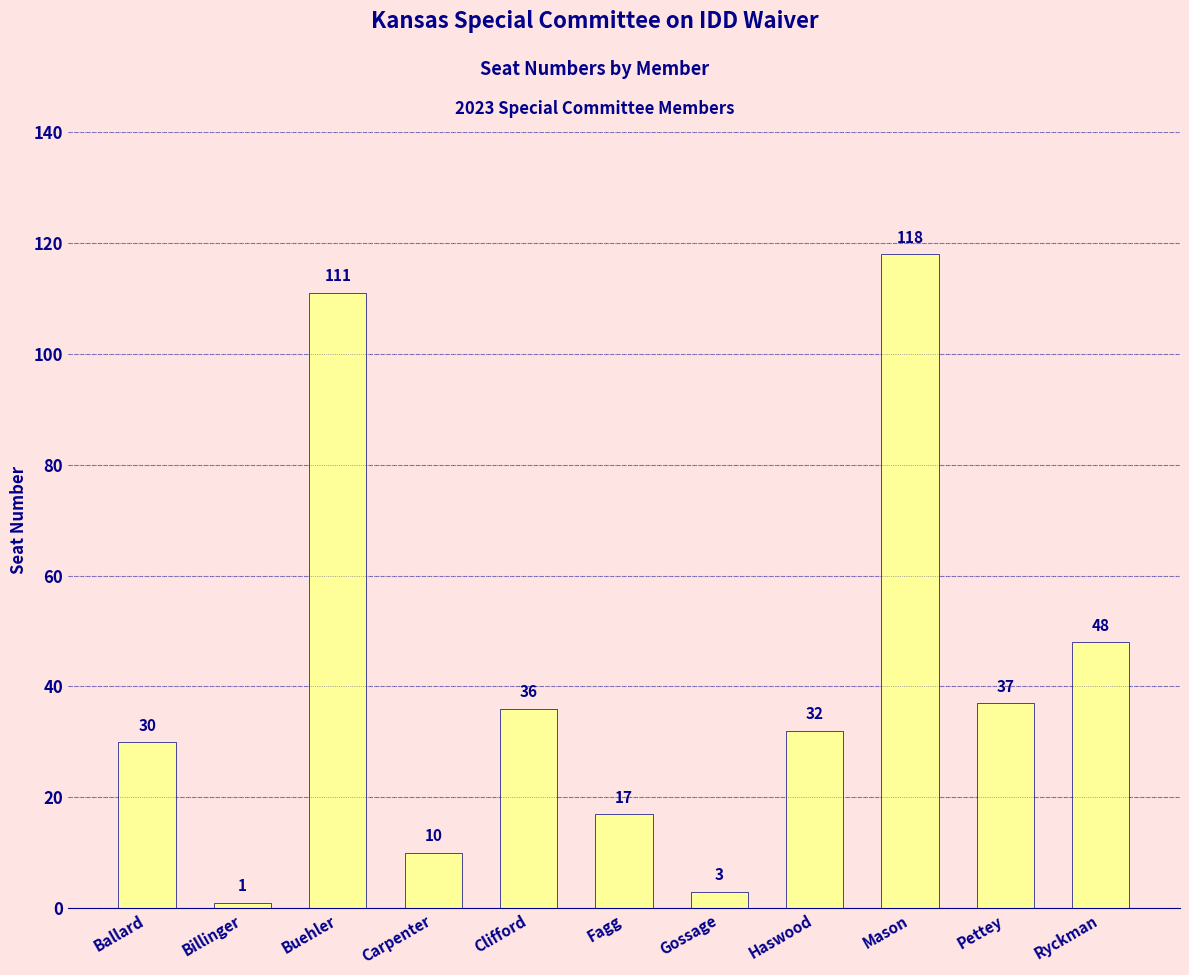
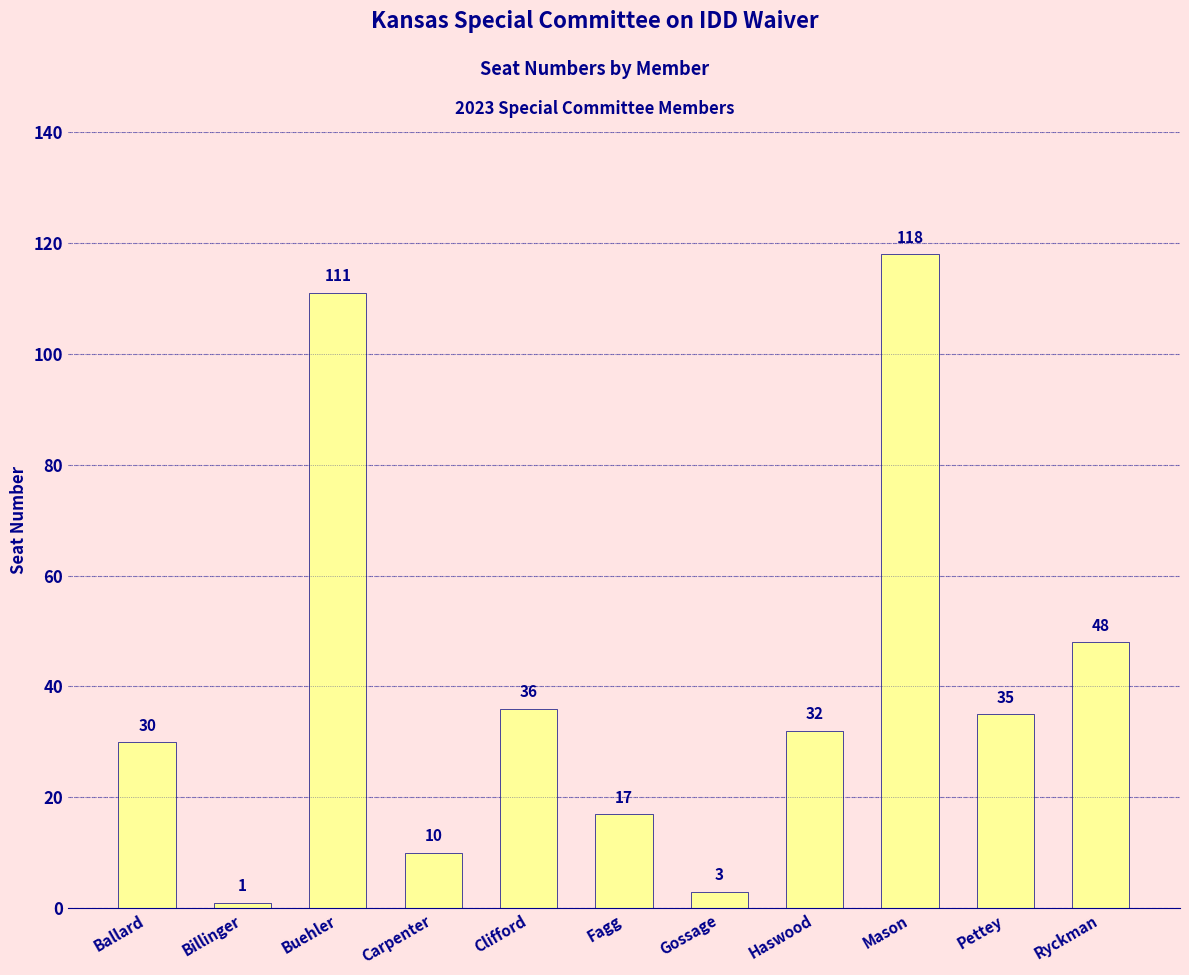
Pettey: 37 -> 35
